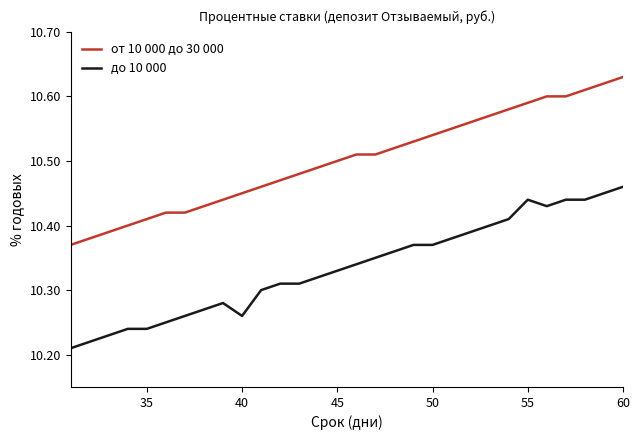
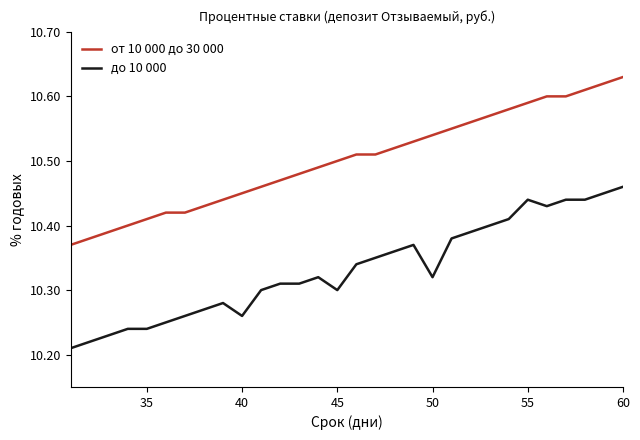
до 10 000, 45: 10.33 -> 10.30
до 10 000, 50: 10.37 -> 10.32
